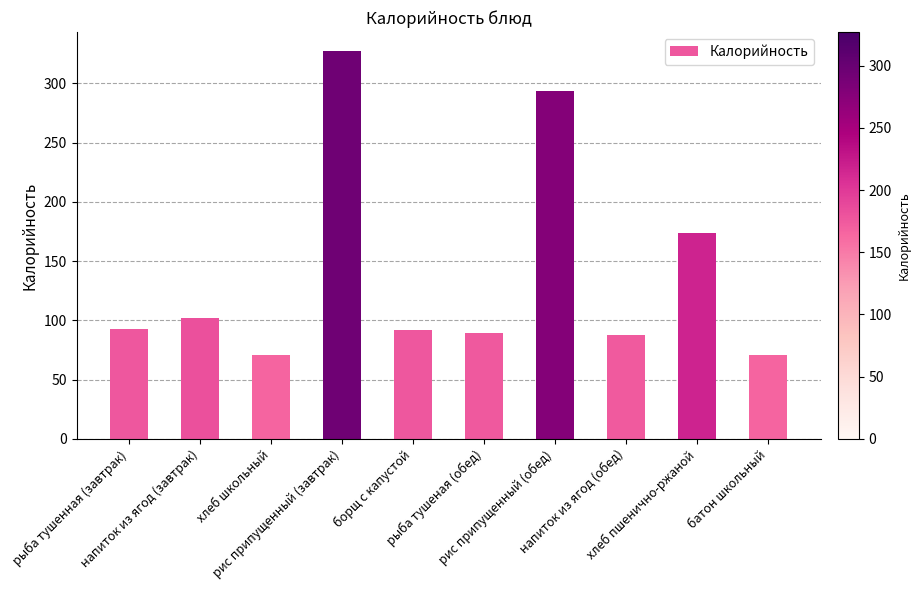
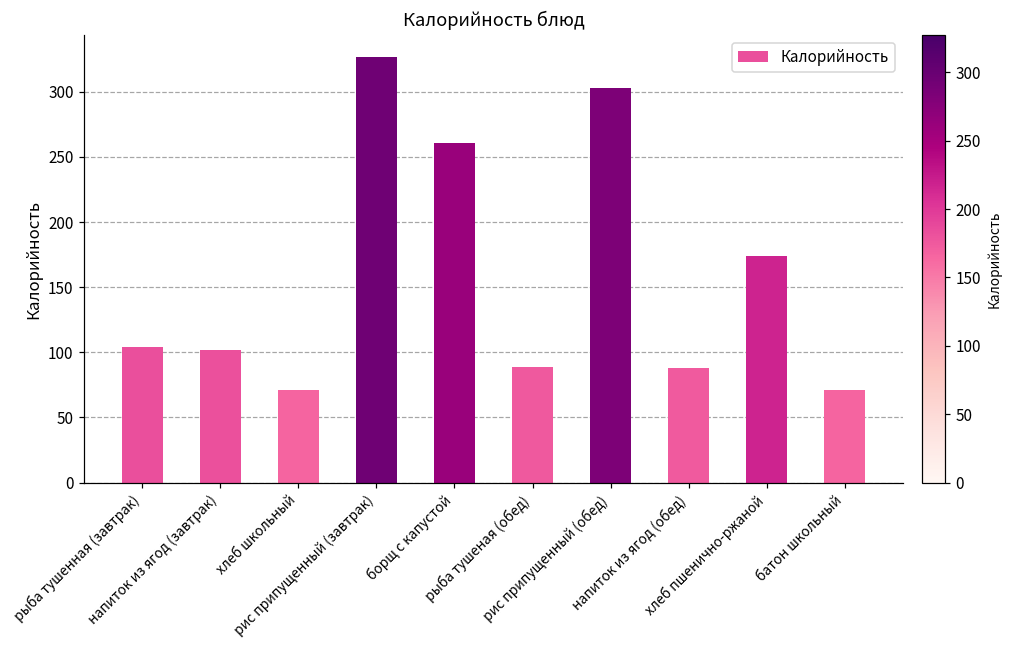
рыба тушенная (завтрак): 93 -> 104
борщ с капустой: 92 -> 261
рис припущенный (обед): 294 -> 303
